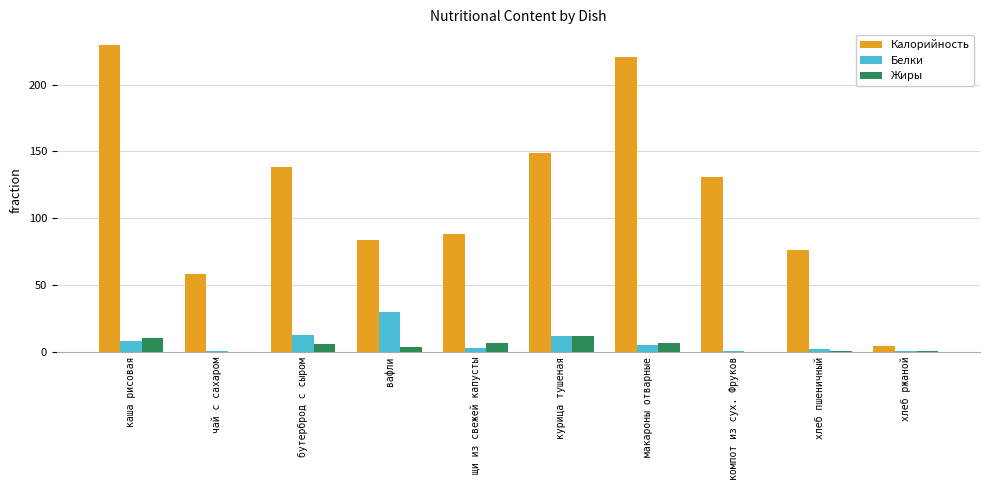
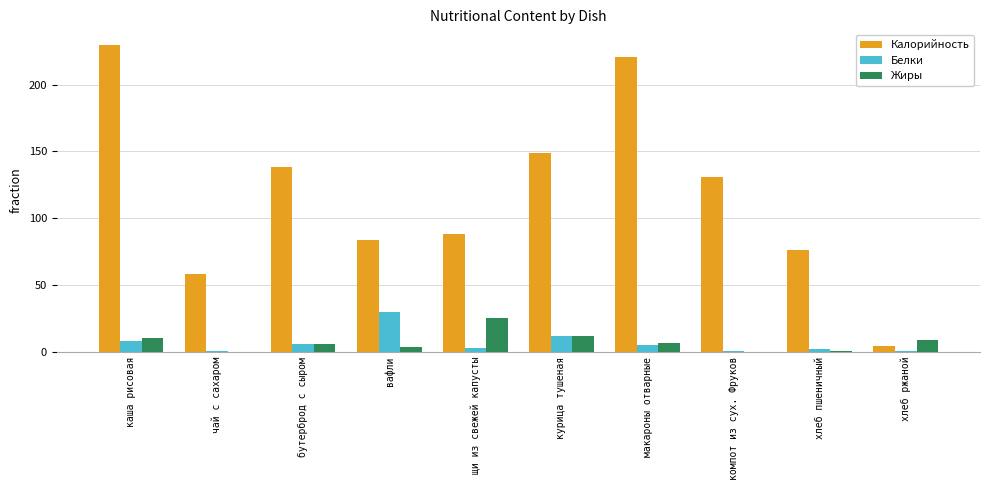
Белки, бутерброд с сыром: 13 -> 6
Жиры, щи из свежей капусты: 6 -> 25
Жиры, хлеб ржаной: 0 -> 9
